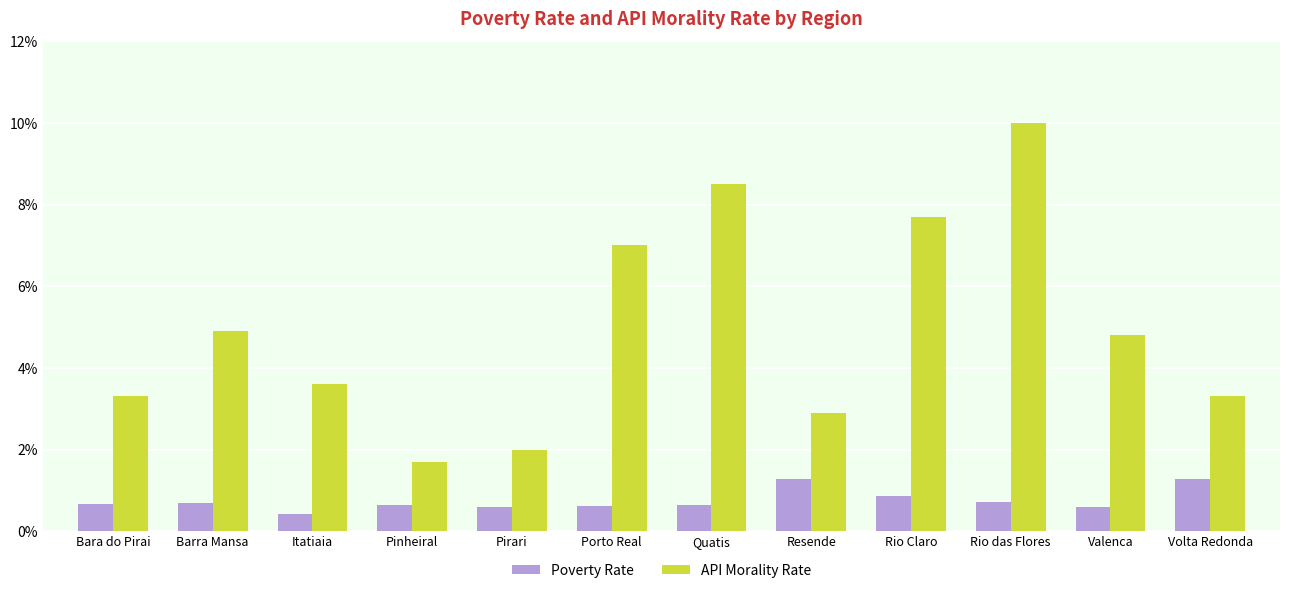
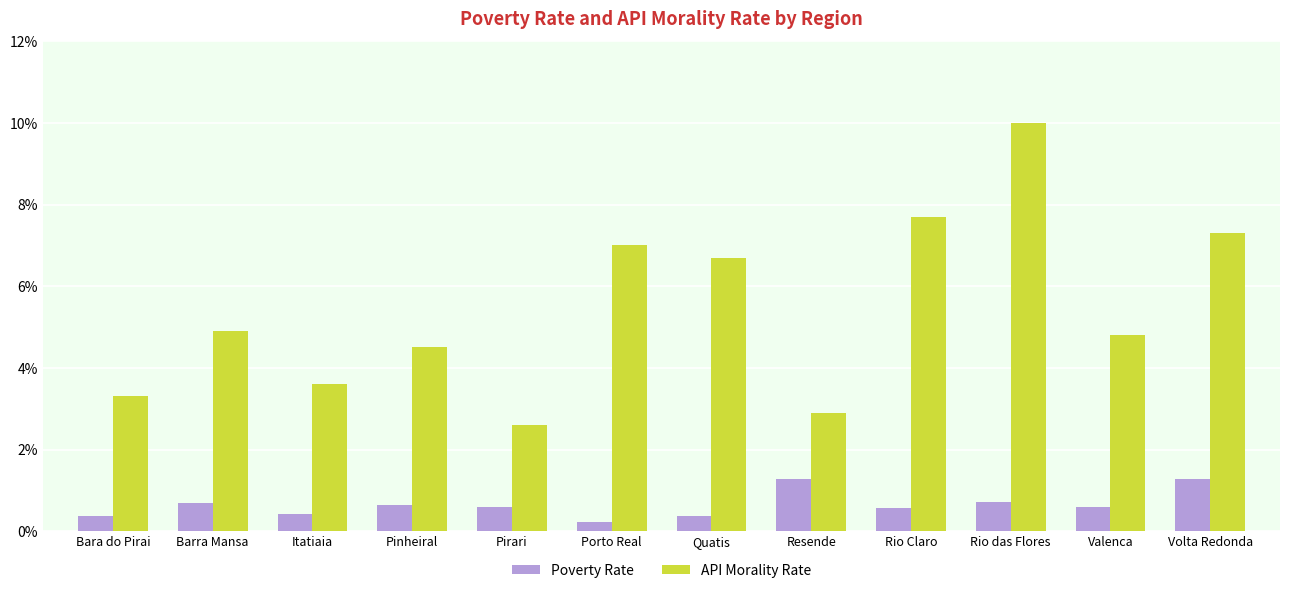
Poverty Rate, Bara do Pirai: 0.7% -> 0.4%
API Morality Rate, Pinheiral: 1.7% -> 4.5%
API Morality Rate, Pirari: 2.0% -> 2.6%
Poverty Rate, Porto Real: 0.6% -> 0.2%
Poverty Rate, Quatis: 0.6% -> 0.4%
API Morality Rate, Quatis: 8.5% -> 6.7%
Poverty Rate, Rio Claro: 0.9% -> 0.6%
API Morality Rate, Volta Redonda: 3.3% -> 7.3%
